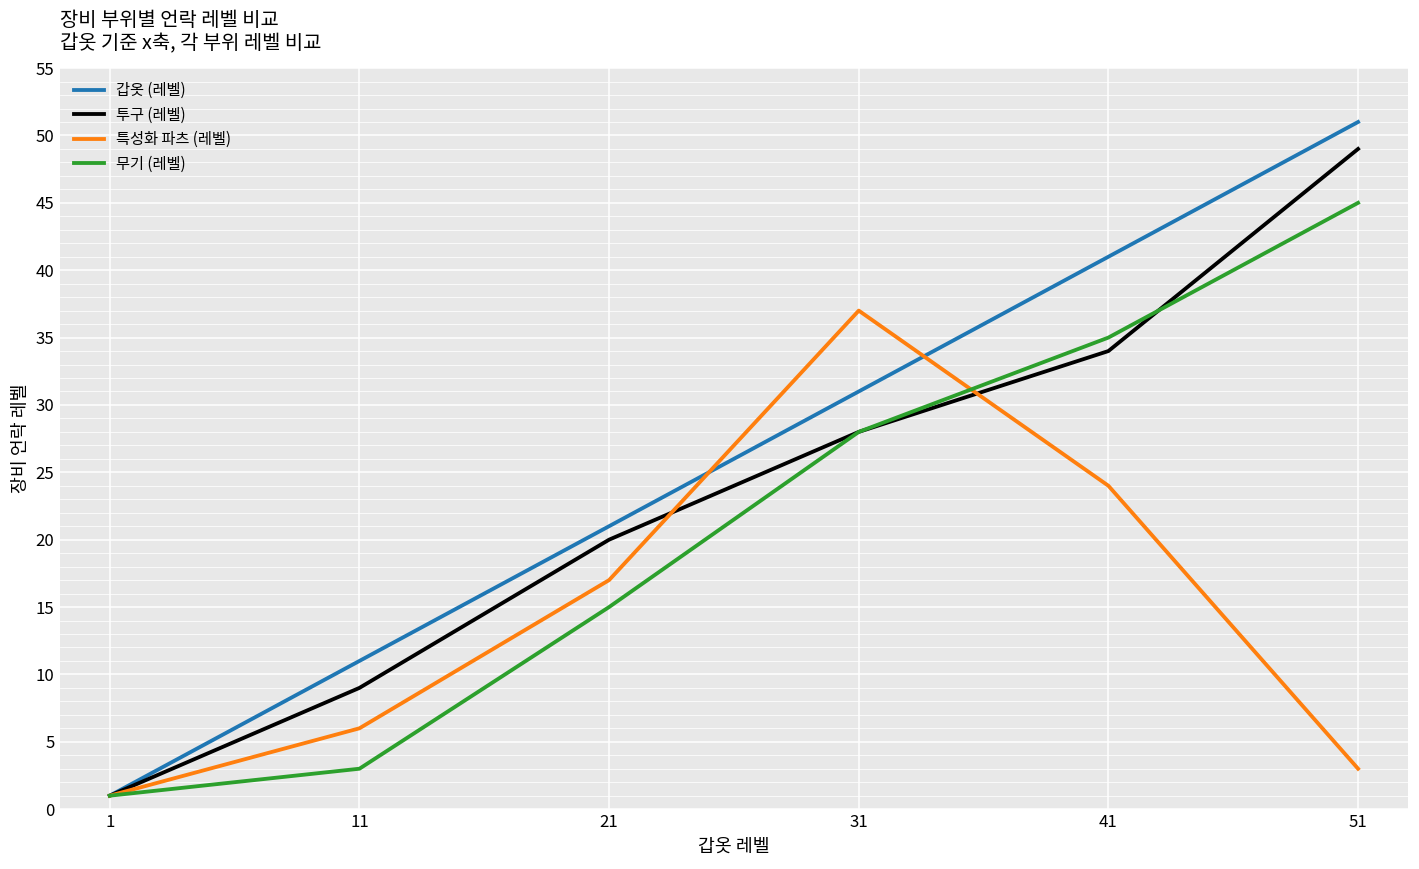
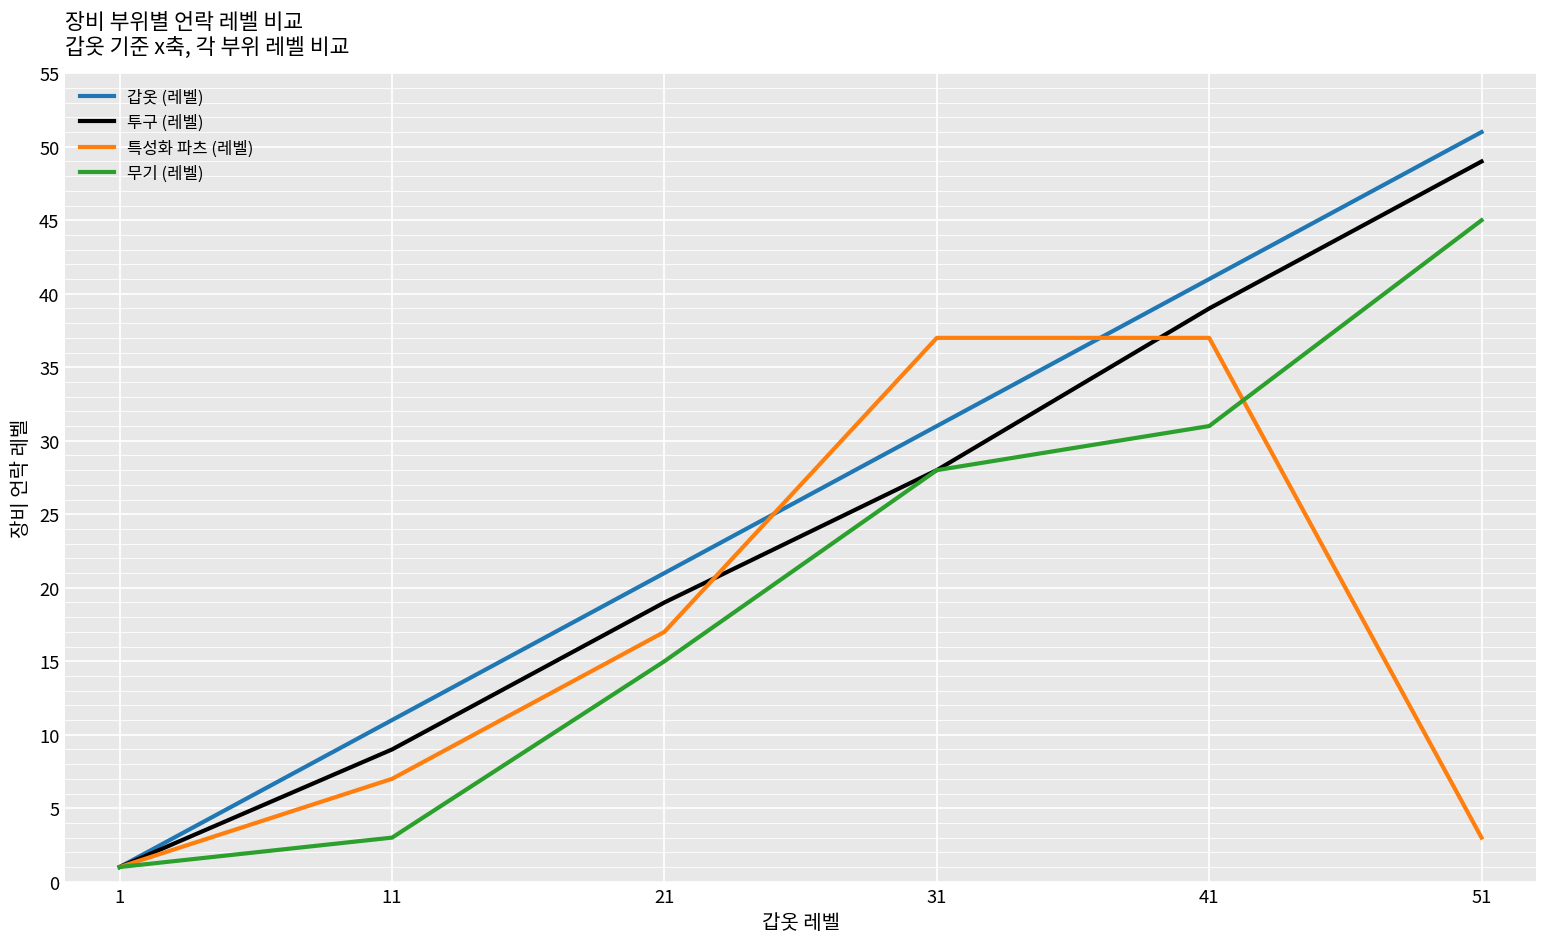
특성화 파츠 (레벨), 11: 6 -> 7
투구 (레벨), 21: 20 -> 19
투구 (레벨), 41: 34 -> 39
특성화 파츠 (레벨), 41: 24 -> 37
무기 (레벨), 41: 35 -> 31
